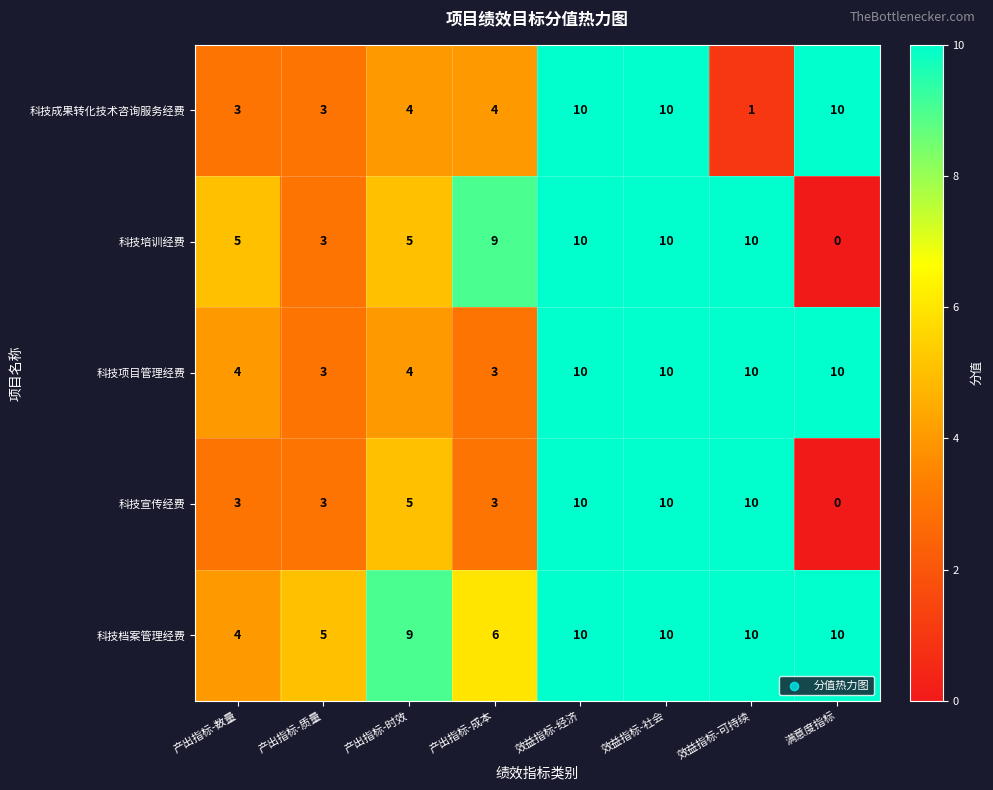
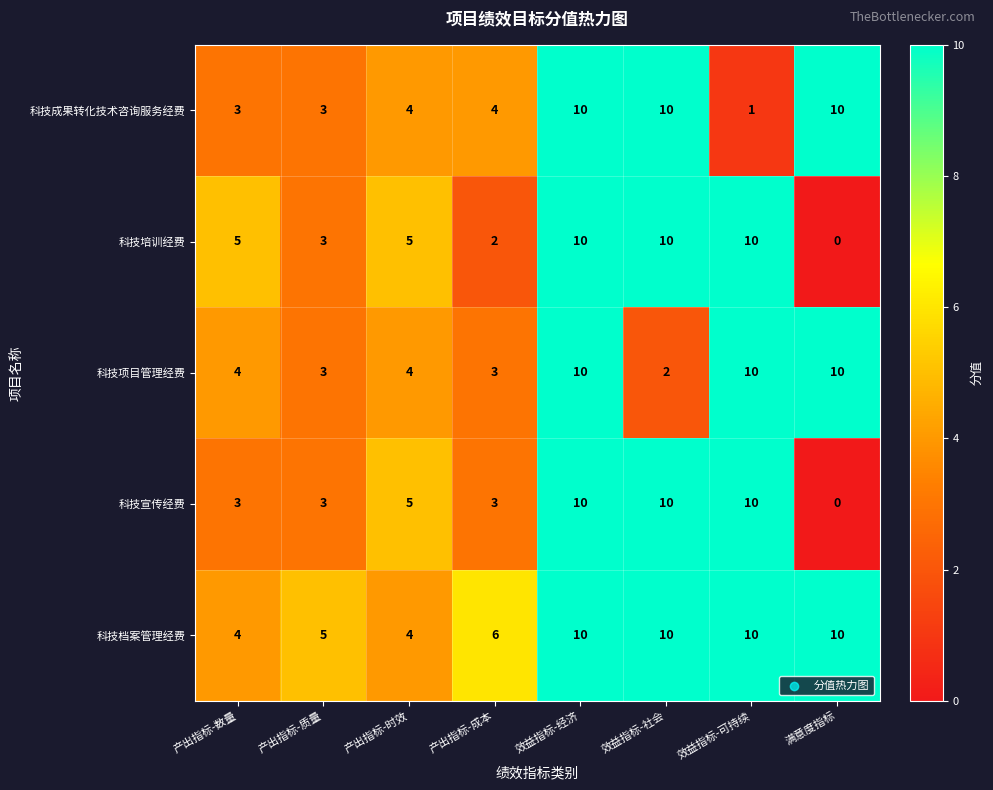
科技培训经费, 产出指标-成本: 9 -> 2
科技项目管理经费, 效益指标-社会: 10 -> 2
科技档案管理经费, 产出指标-时效: 9 -> 4
